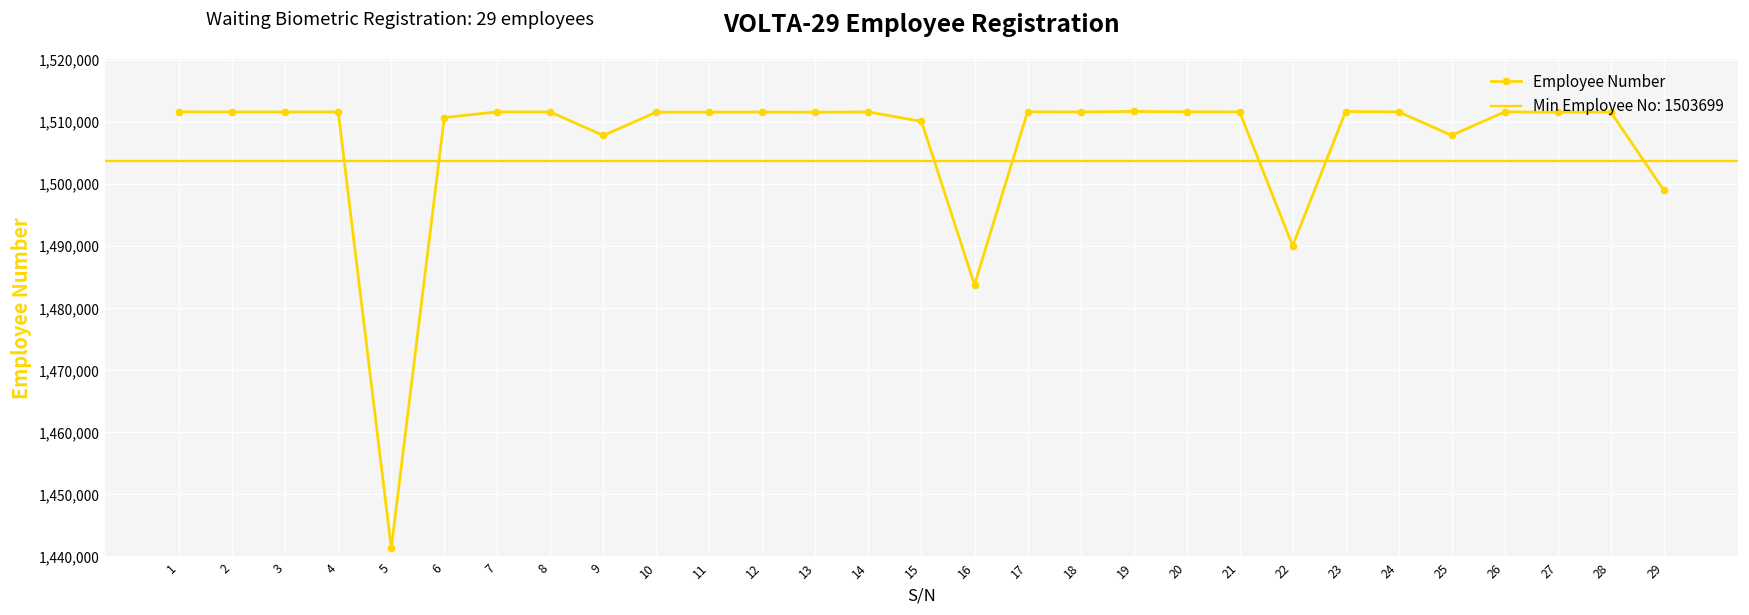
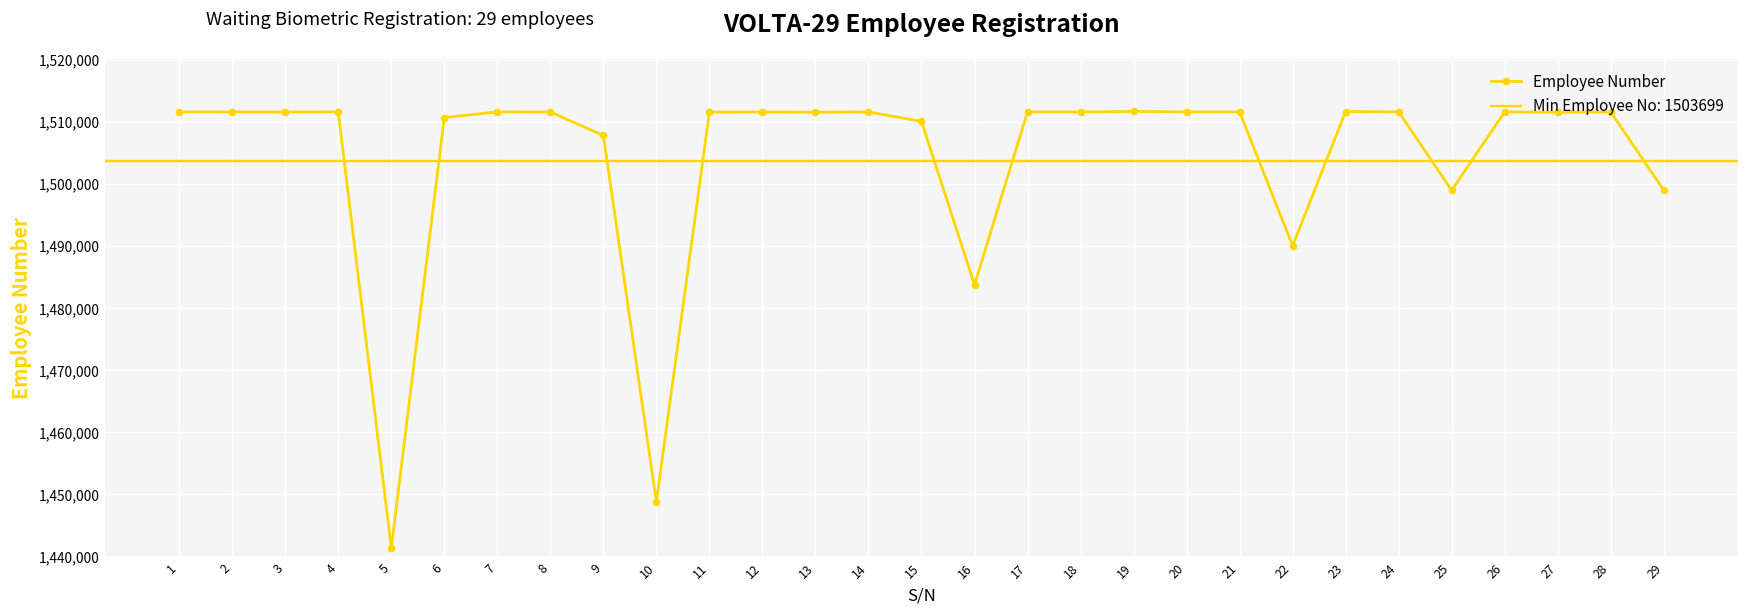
10: 1,512,000 -> 1,449,000
25: 1,508,000 -> 1,499,000
